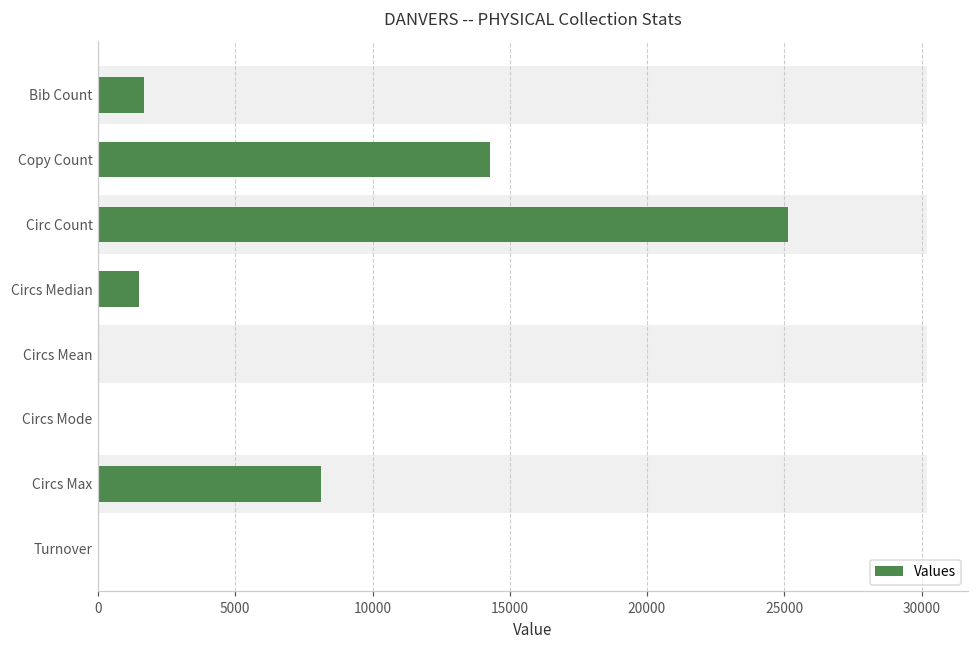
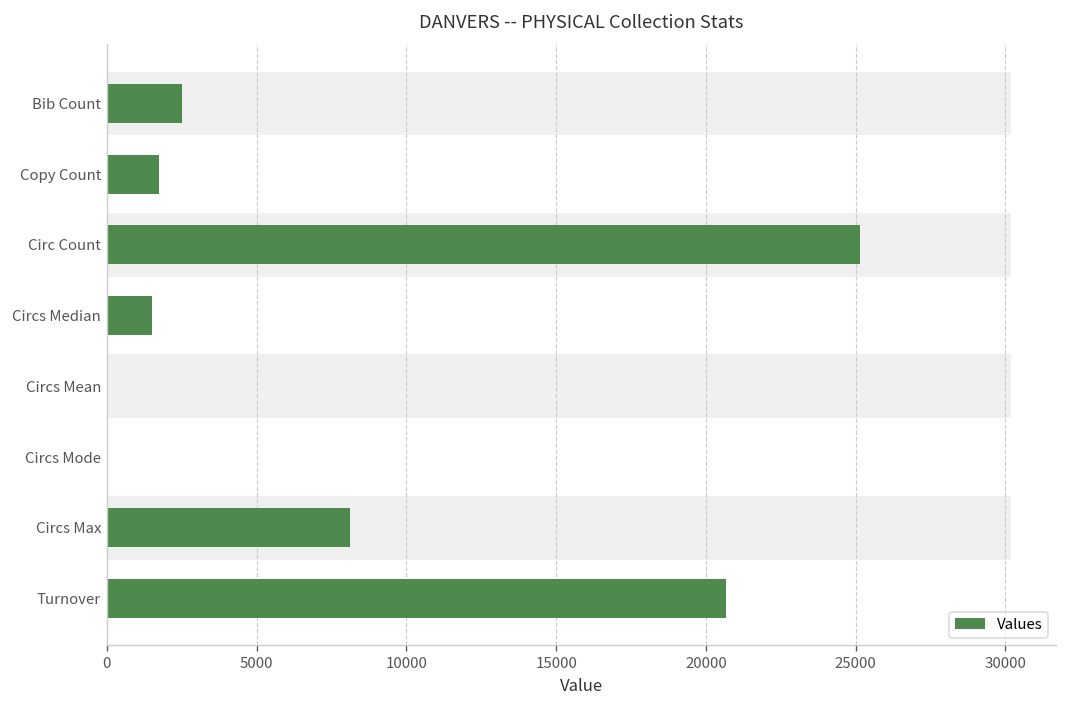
Values, Bib Count: 1700 -> 2500
Values, Copy Count: 14300 -> 1700
Values, Turnover: 0 -> 20700
